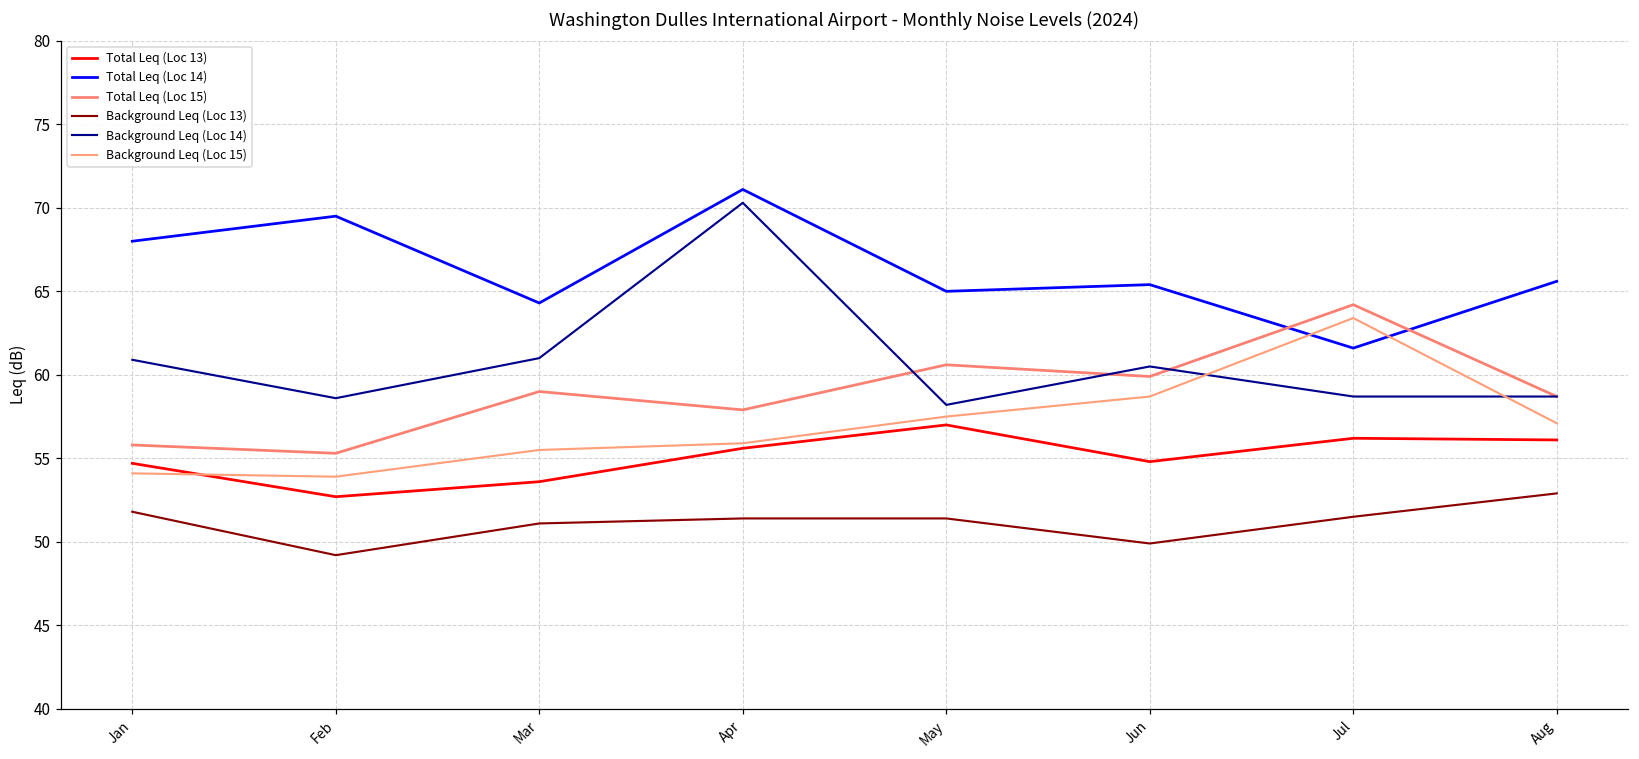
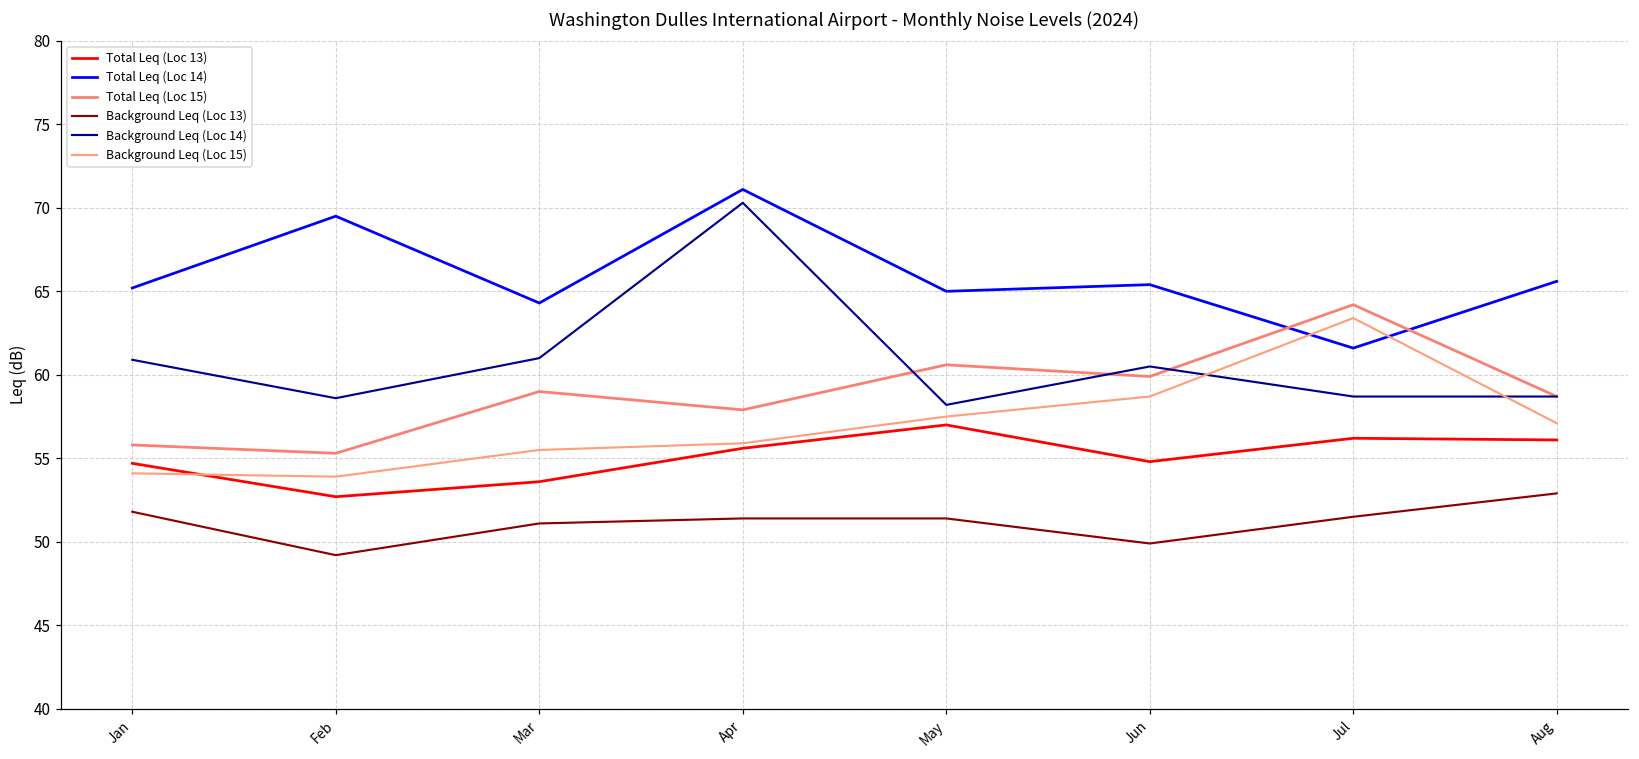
Total Leq (Loc 14), Jan: 68.0 -> 65.2
